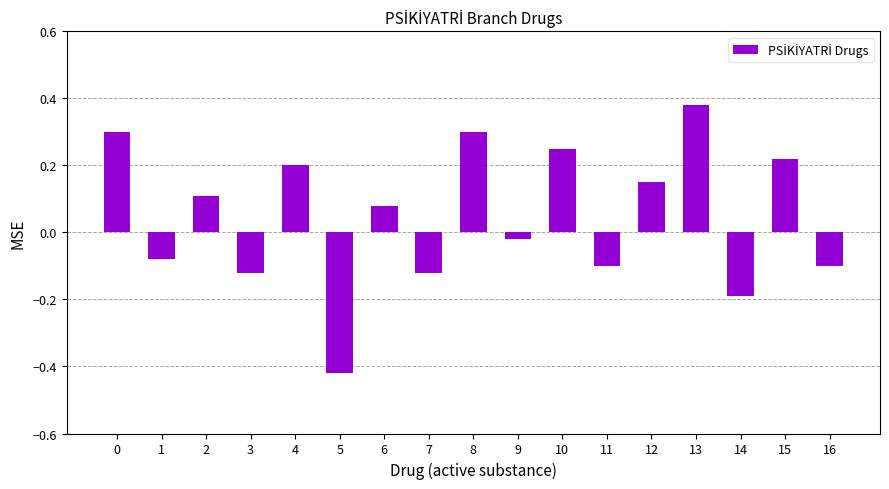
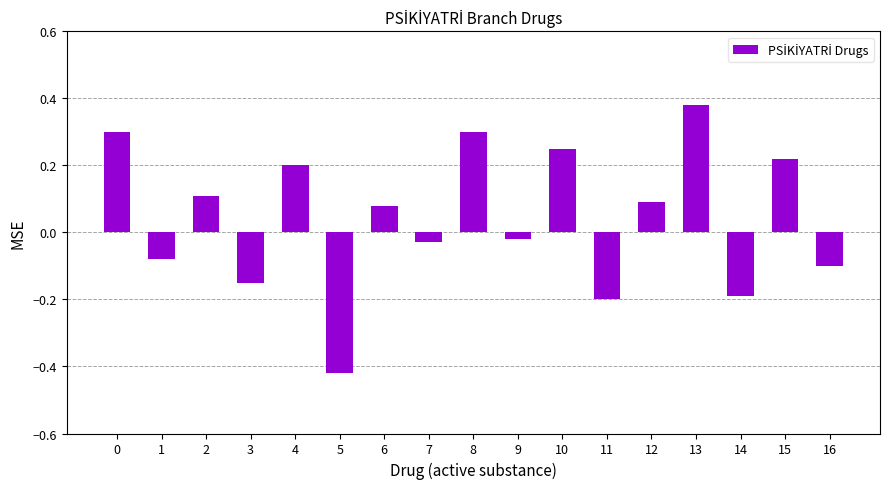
3: -0.12 -> -0.15
7: -0.12 -> -0.03
11: -0.1 -> -0.2
12: 0.15 -> 0.09
